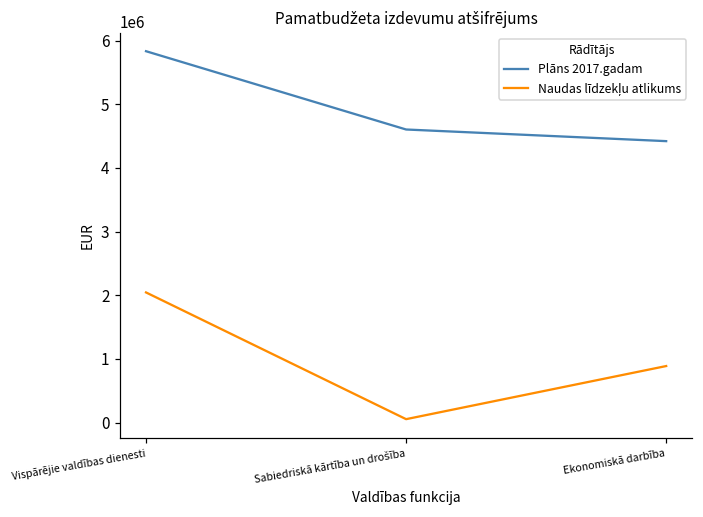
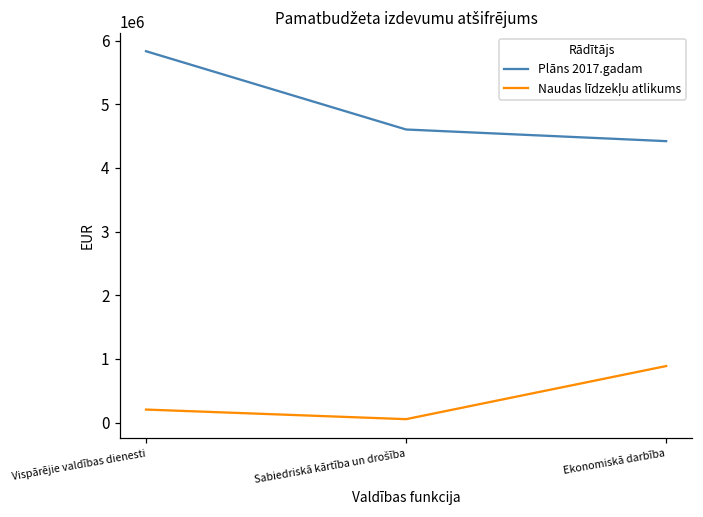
Naudas līdzekļu atlikums, Vispārējie valdības dienesti: 2000000 -> 200000
